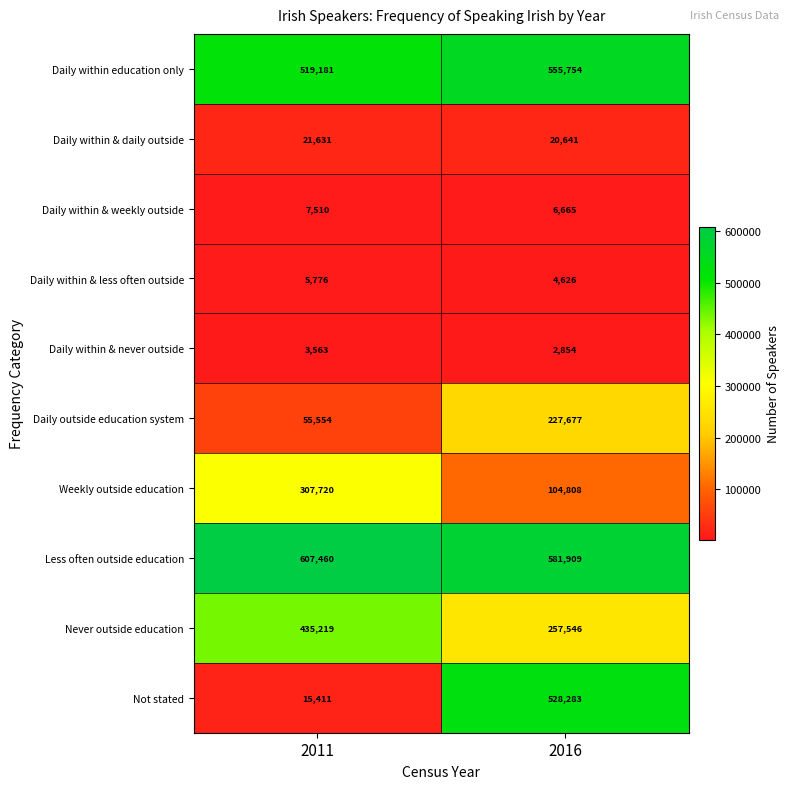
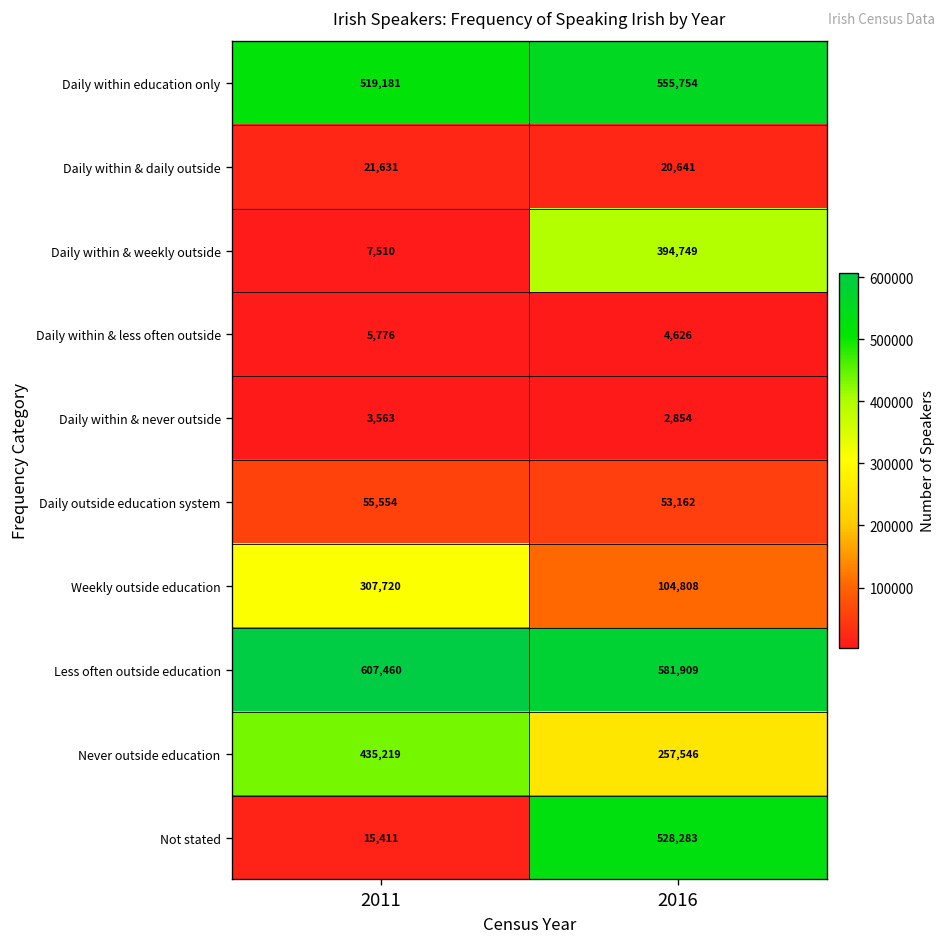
Daily within & weekly outside, 2016: 6,665 -> 394,749
Daily outside education system, 2016: 227,677 -> 53,162
